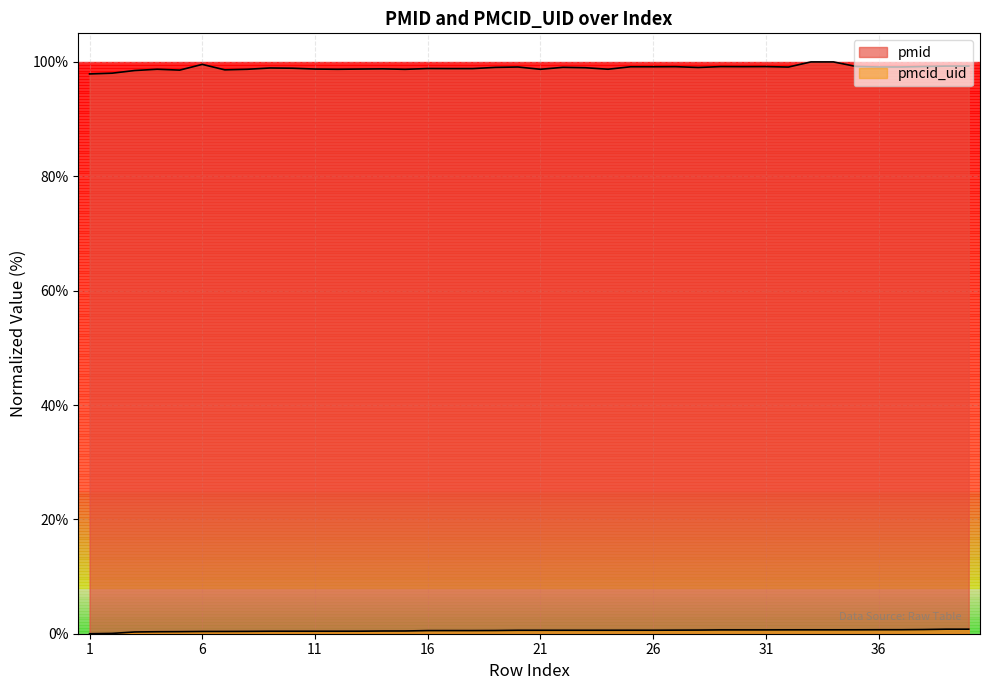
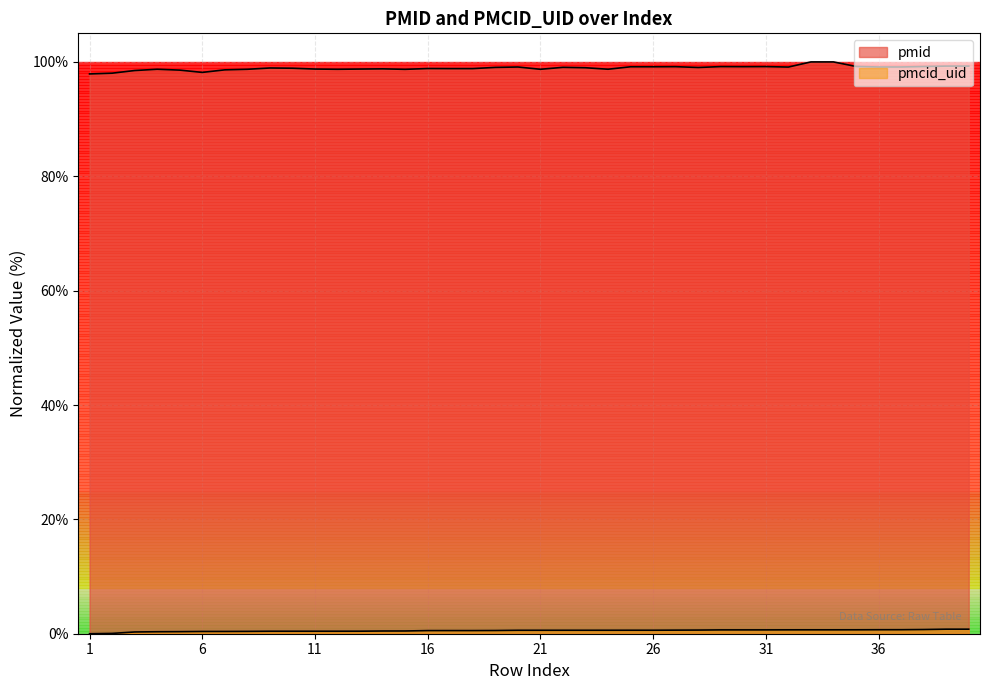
pmid, 6: 100% -> 98%
